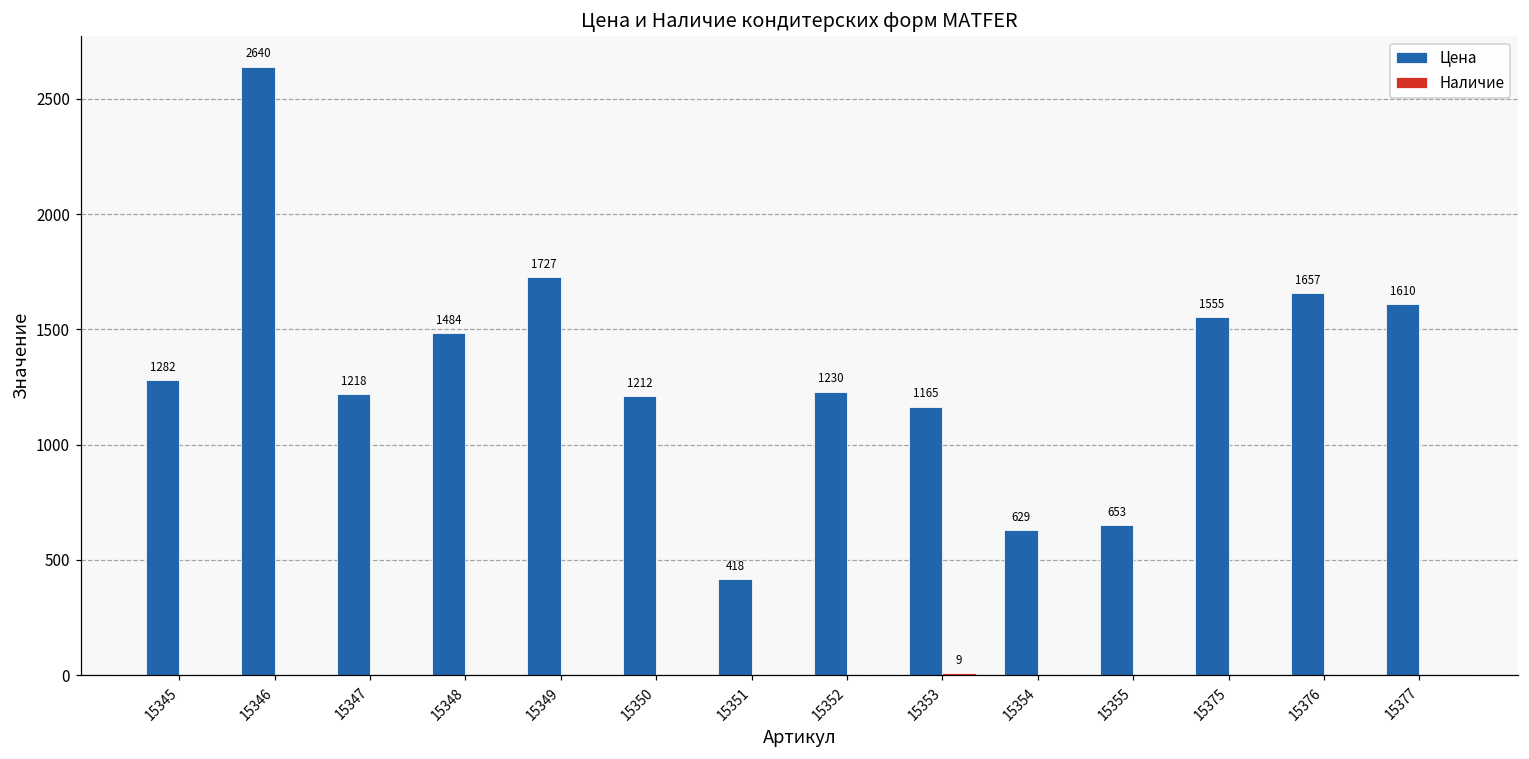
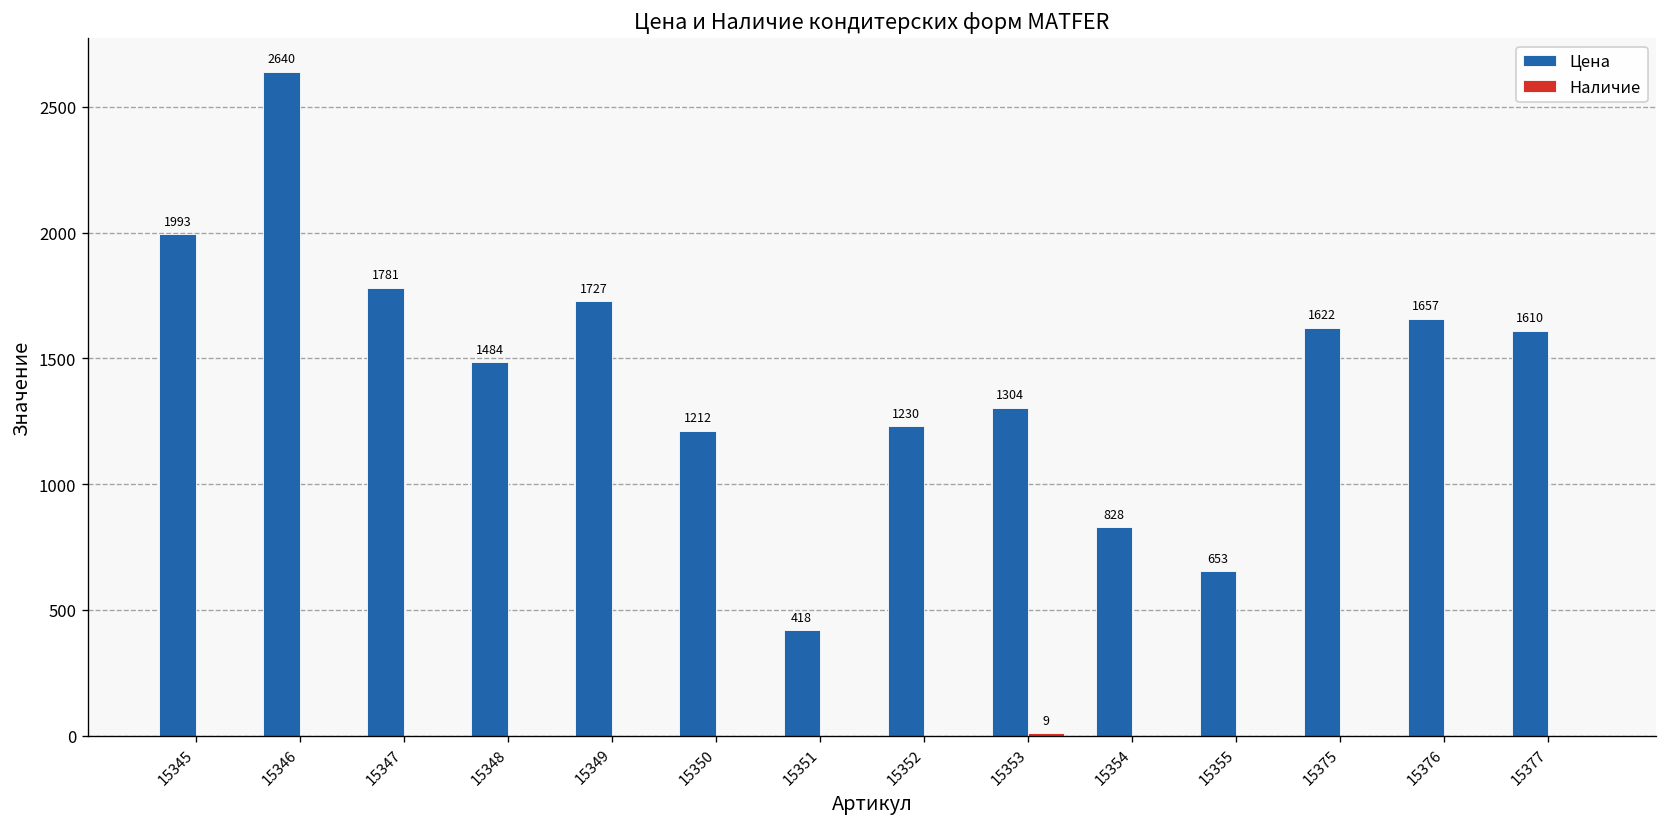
Цена, 15345: 1282 -> 1993
Цена, 15347: 1218 -> 1781
Цена, 15353: 1165 -> 1304
Цена, 15354: 629 -> 828
Цена, 15375: 1555 -> 1622
